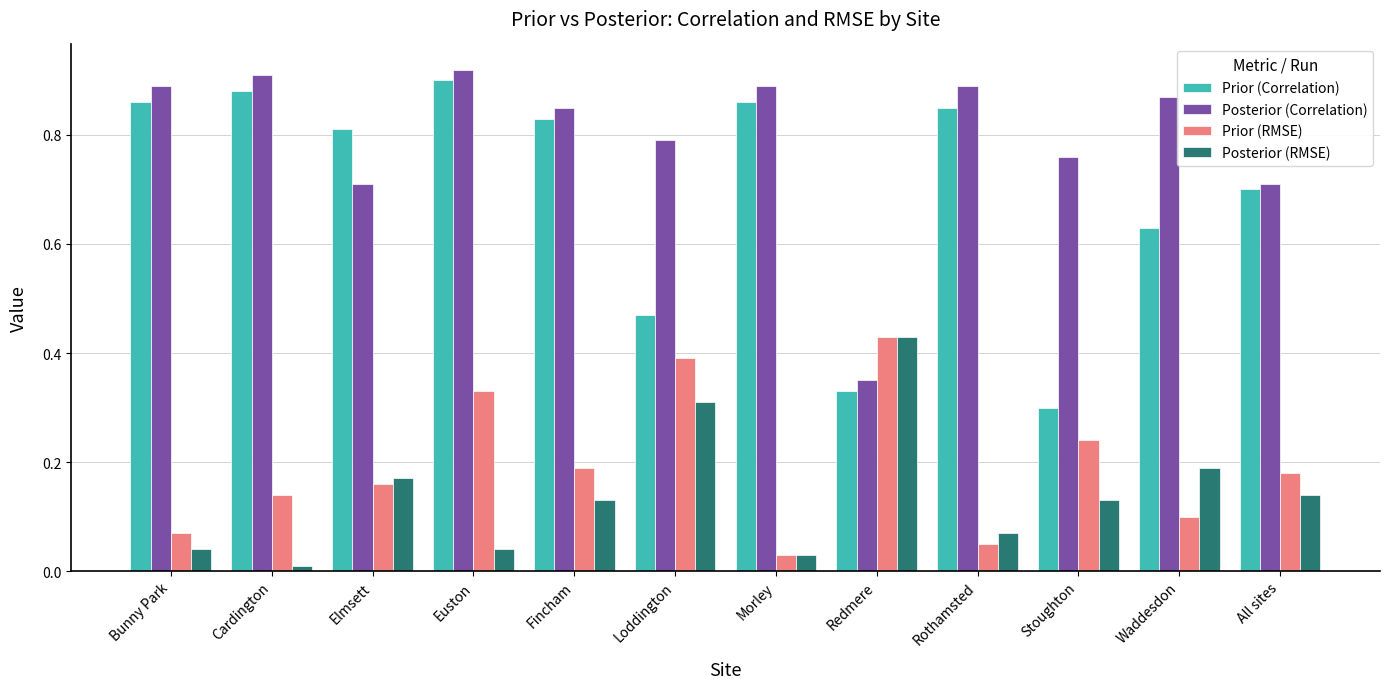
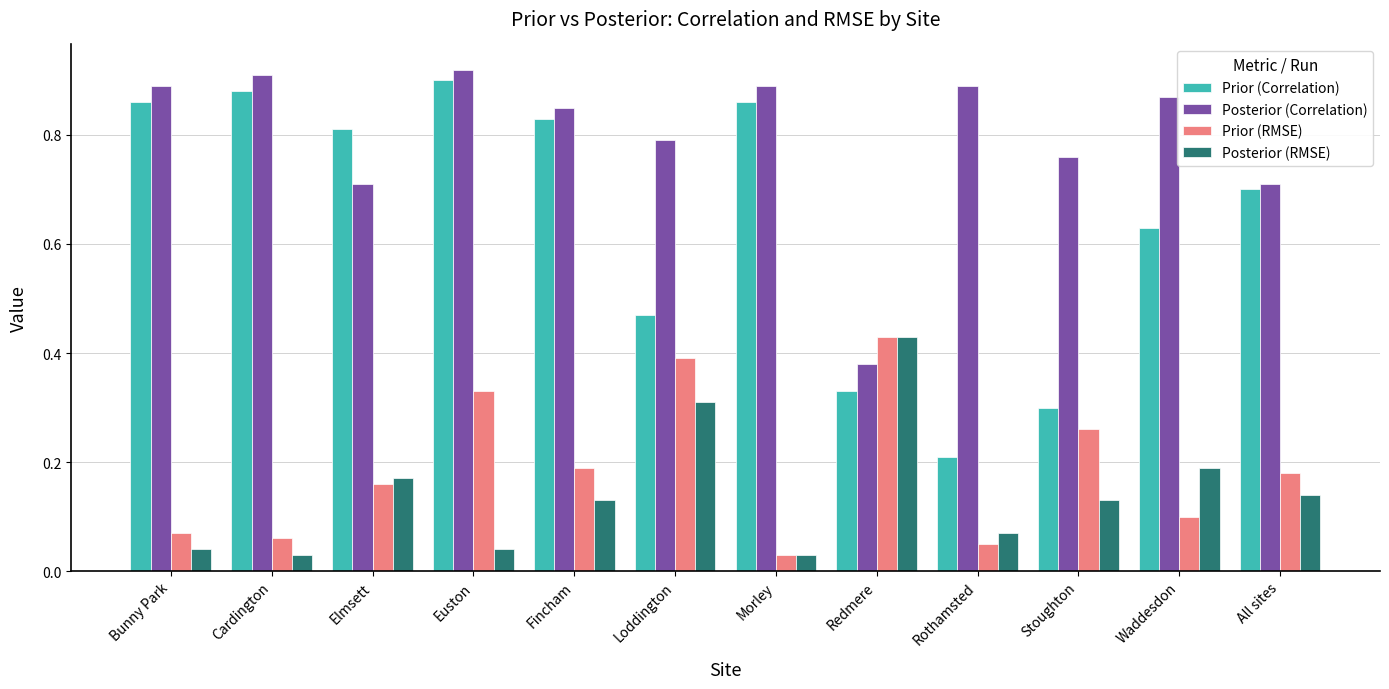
Prior (RMSE), Cardington: 0.14 -> 0.06
Posterior (RMSE), Cardington: 0.01 -> 0.03
Posterior (Correlation), Redmere: 0.35 -> 0.38
Prior (Correlation), Rothamsted: 0.85 -> 0.21
Prior (RMSE), Stoughton: 0.24 -> 0.26
